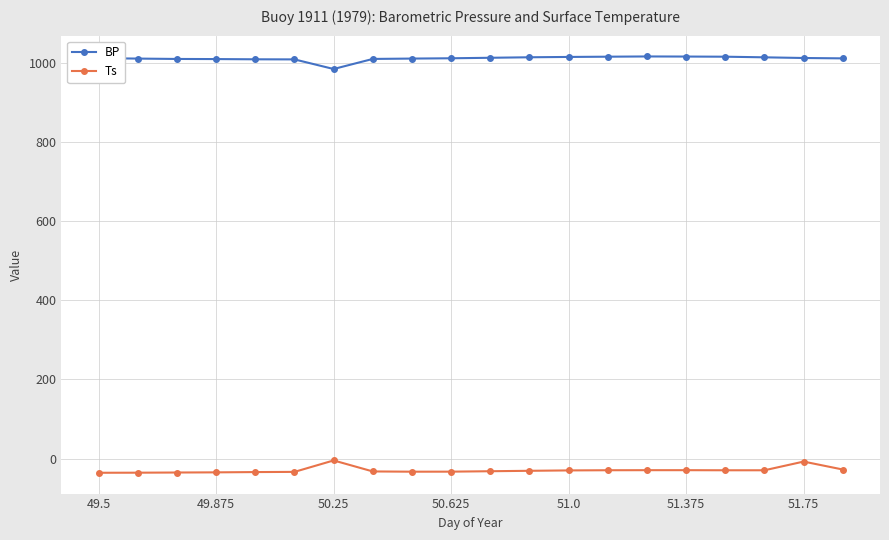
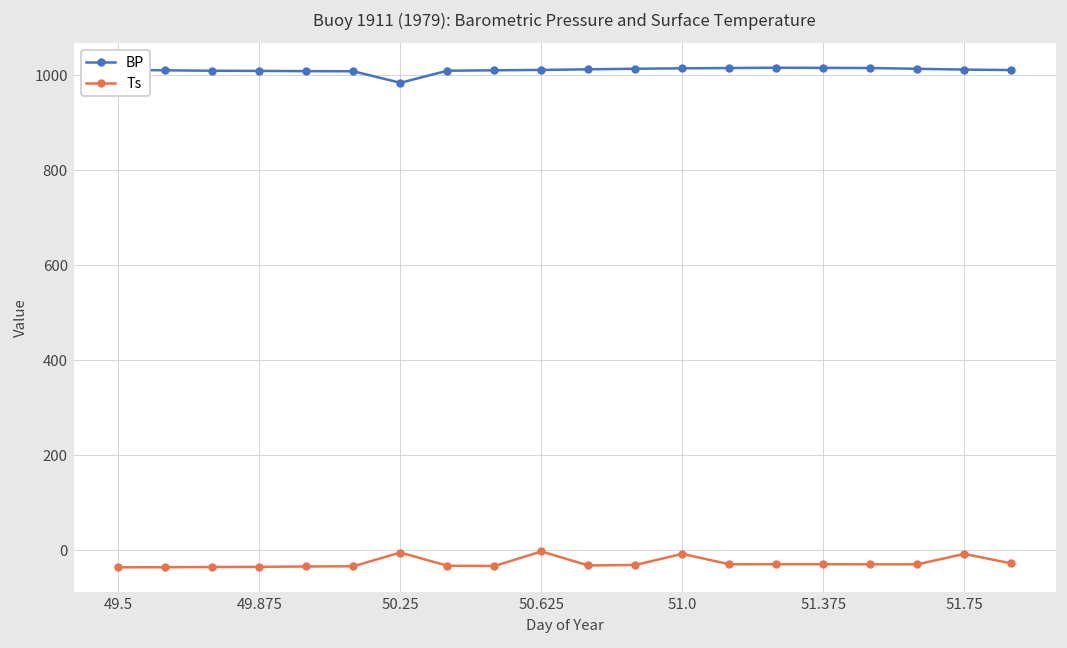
Ts, 50.625: -30 -> 0
Ts, 51.0: -30 -> -10
